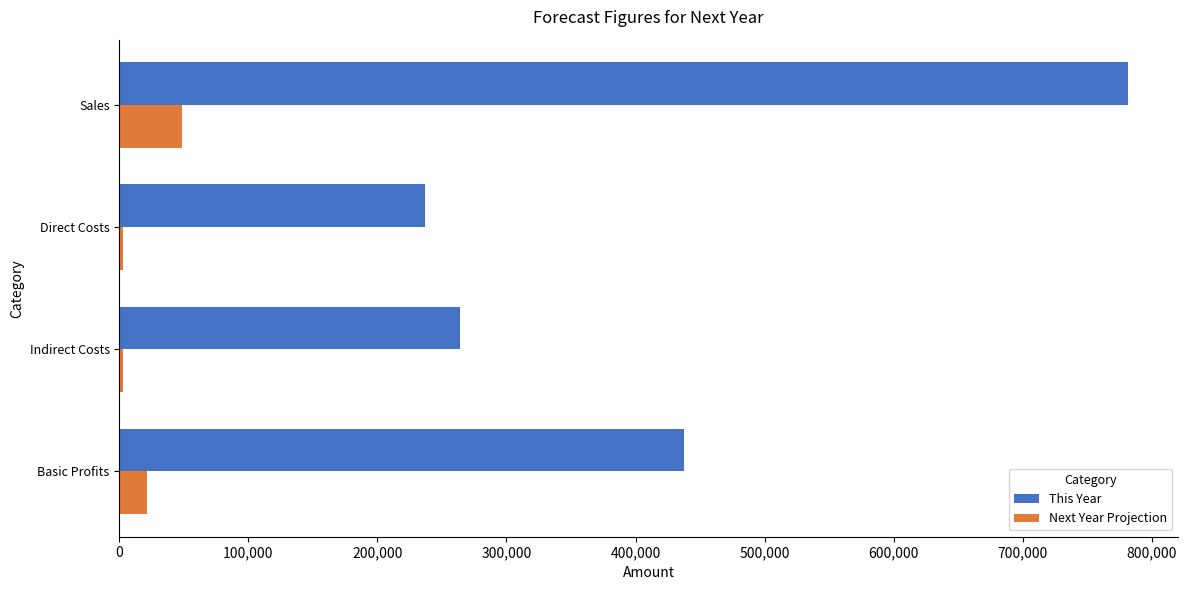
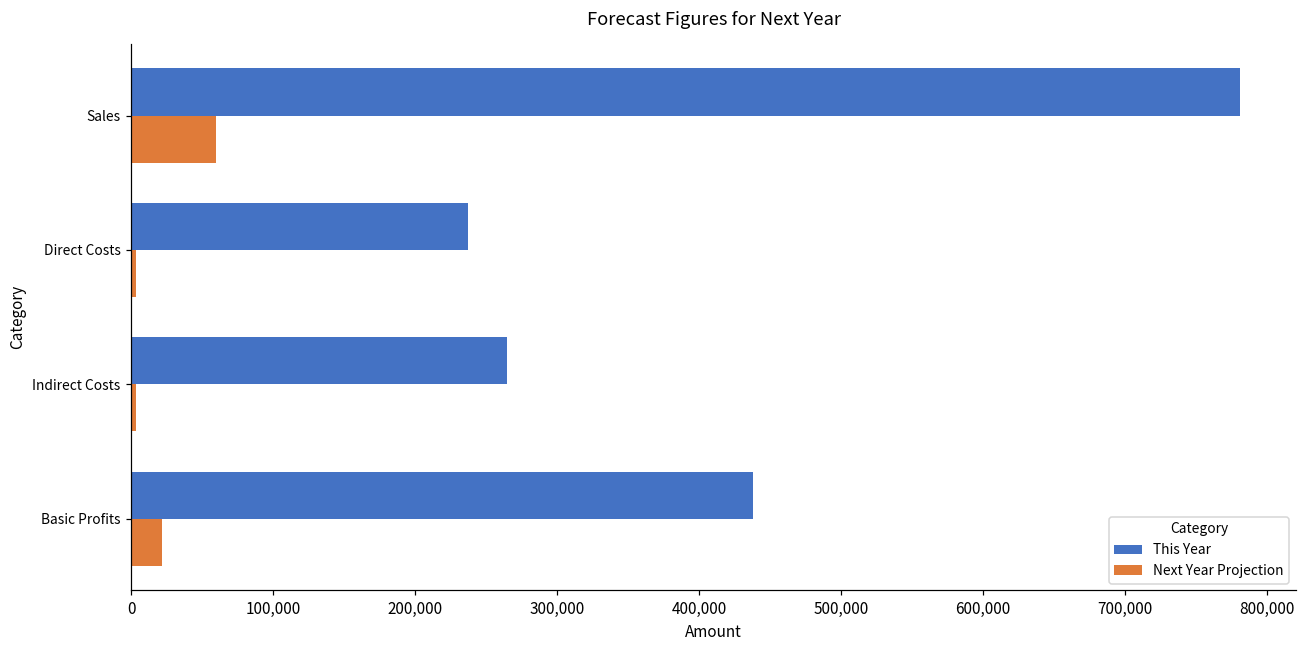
Next Year Projection, Sales: 48,000 -> 60,000
